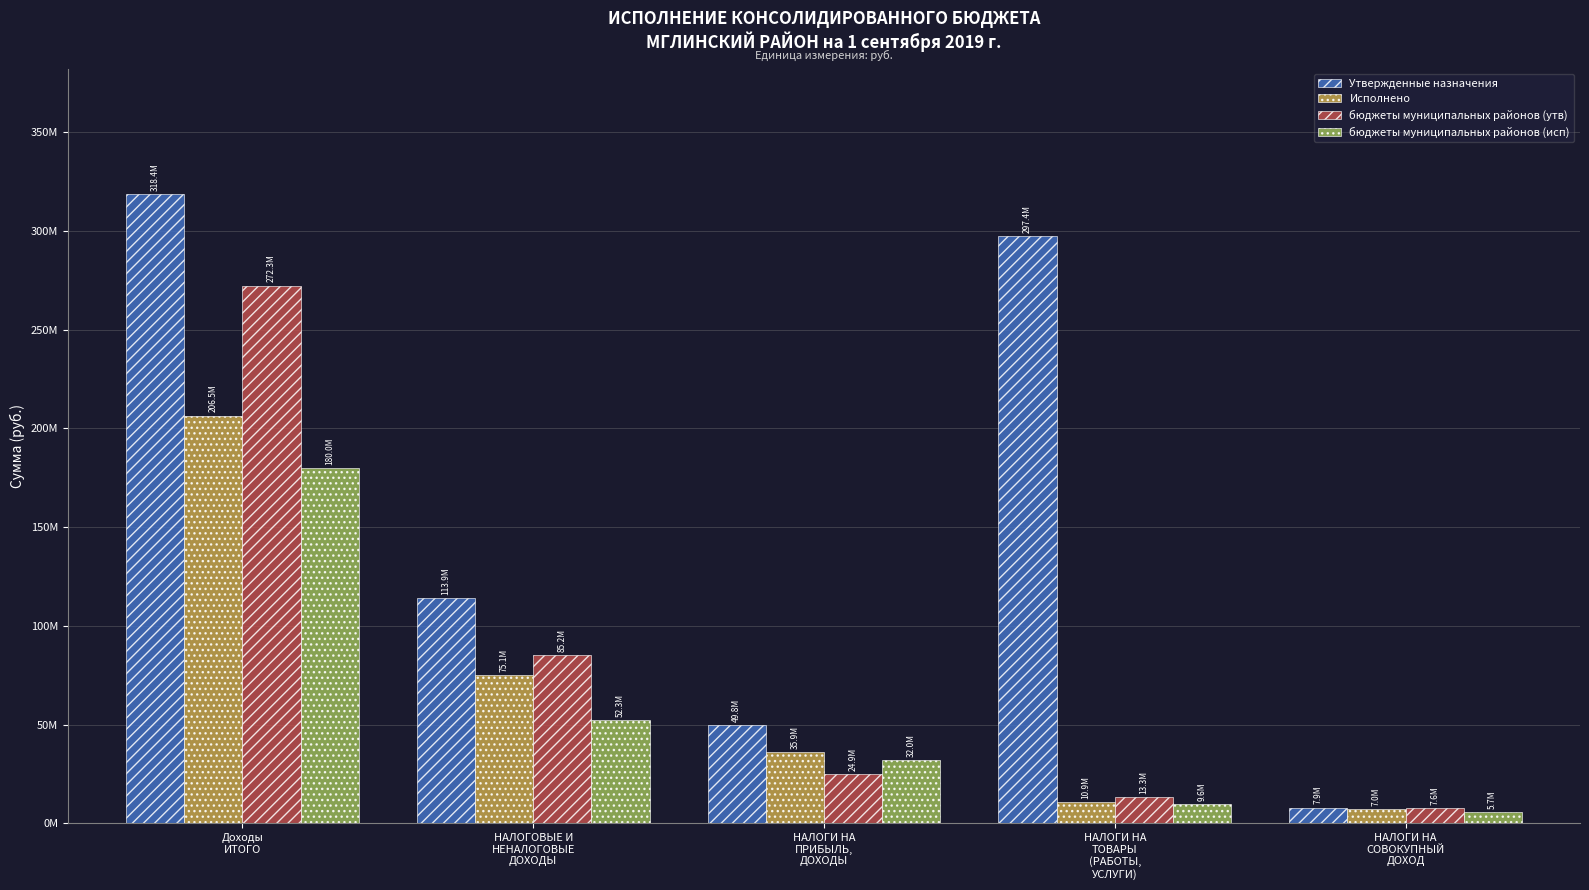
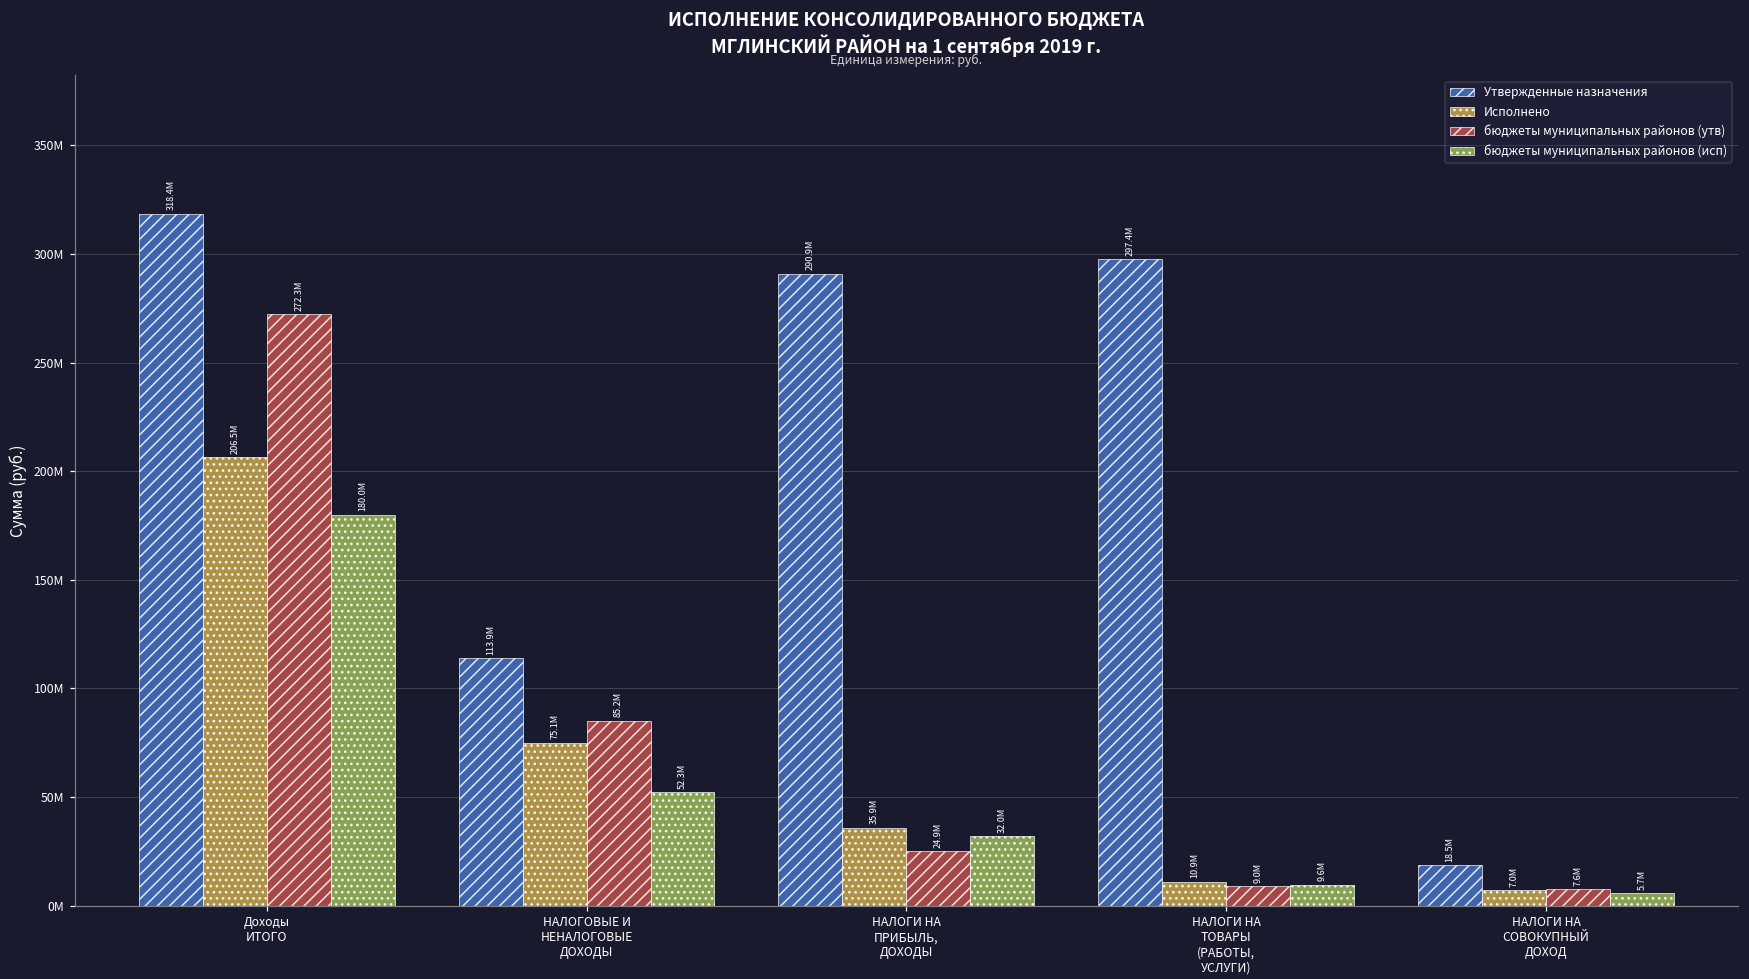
Утвержденные назначения, НАЛОГИ НА ПРИБЫЛЬ, ДОХОДЫ: 49.8M -> 290.9M
бюджеты муниципальных районов (утв), НАЛОГИ НА ТОВАРЫ (РАБОТЫ, УСЛУГИ): 13.3M -> 9.0M
Утвержденные назначения, НАЛОГИ НА СОВОКУПНЫЙ ДОХОД: 7.9M -> 18.5M
